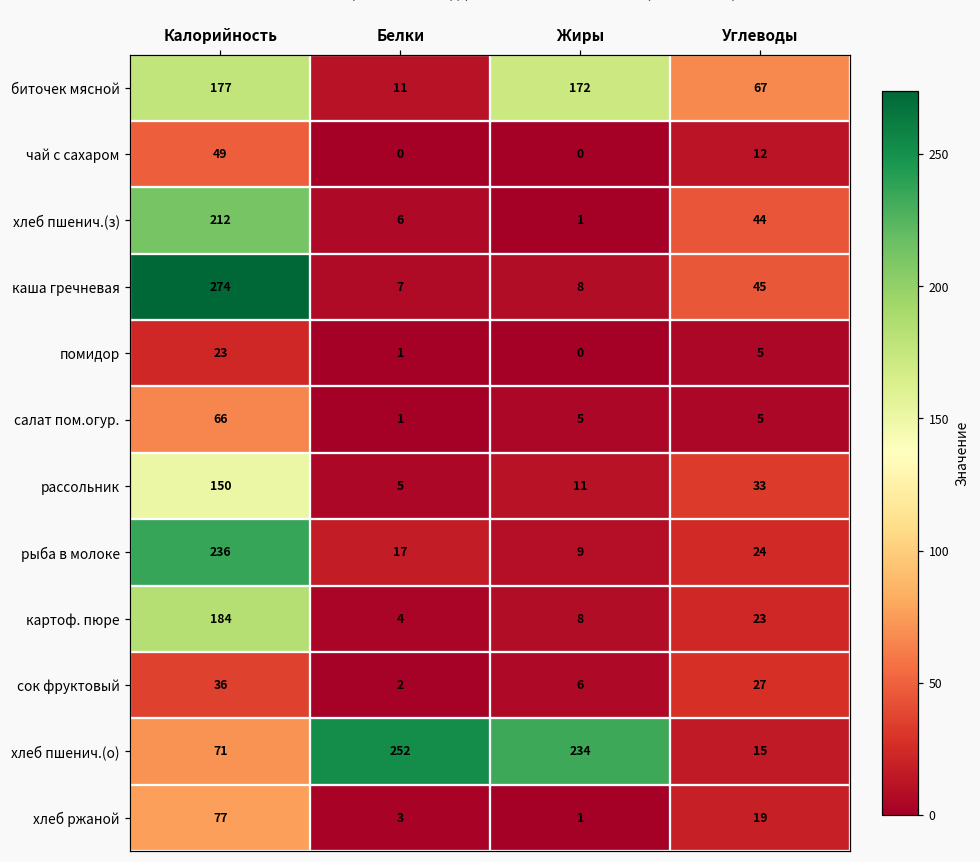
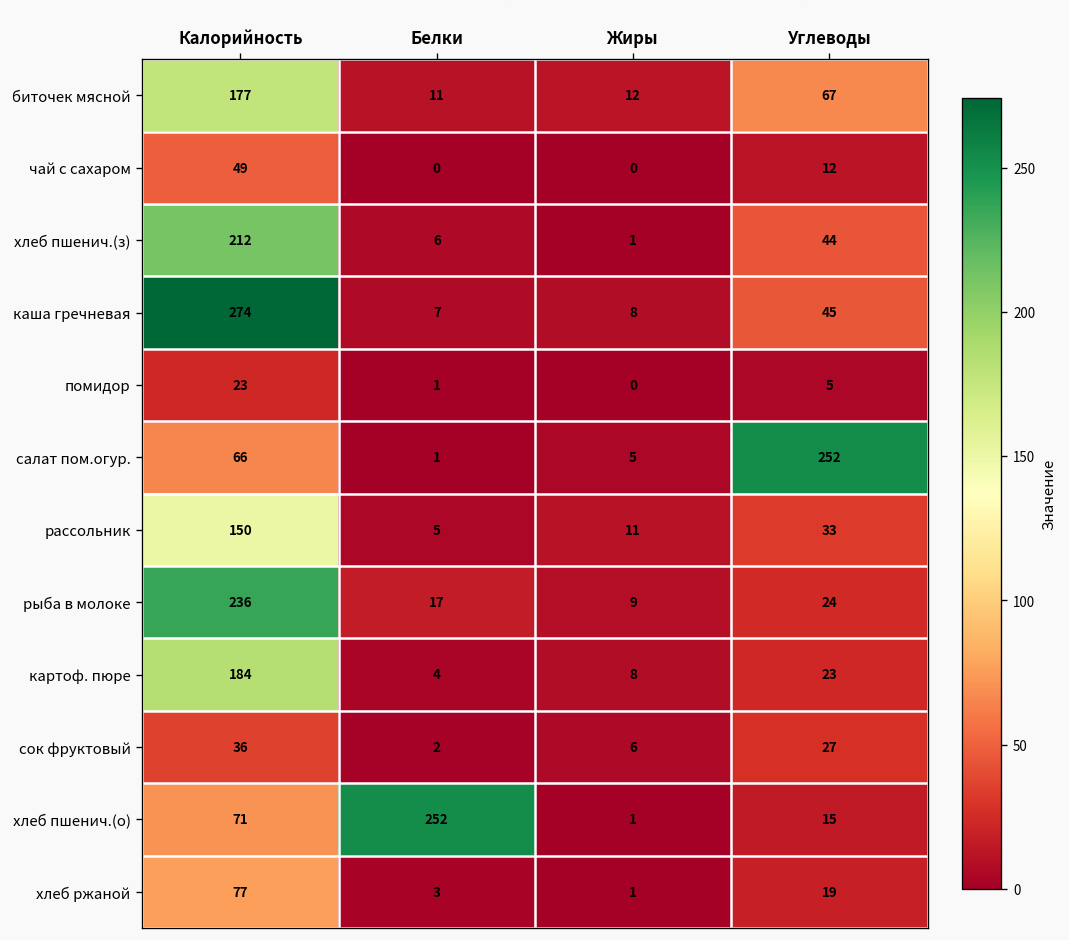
биточек мясной, Жиры: 172 -> 12
салат пом.огур., Углеводы: 5 -> 252
хлеб пшенич.(о), Жиры: 234 -> 1
